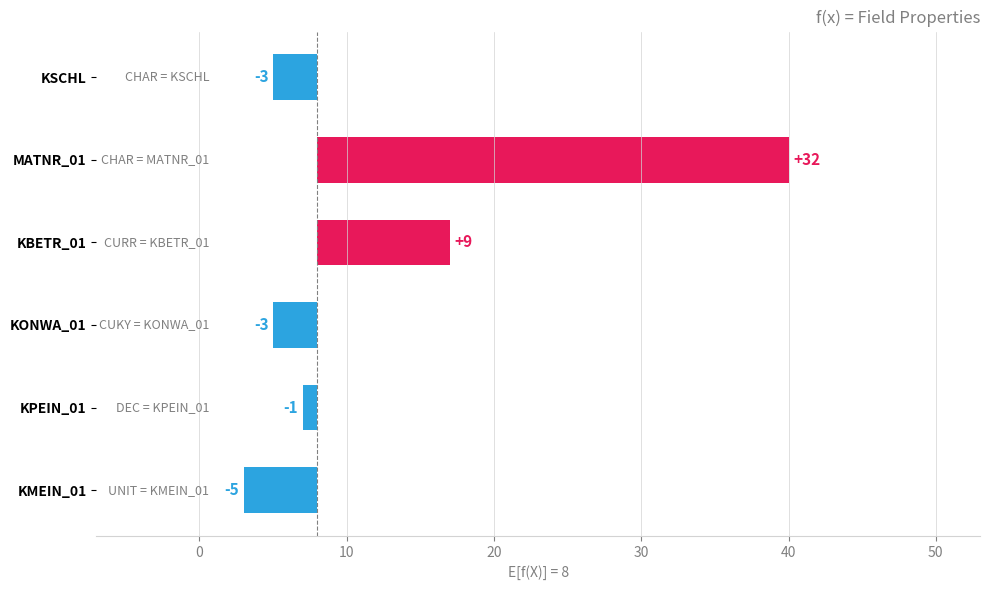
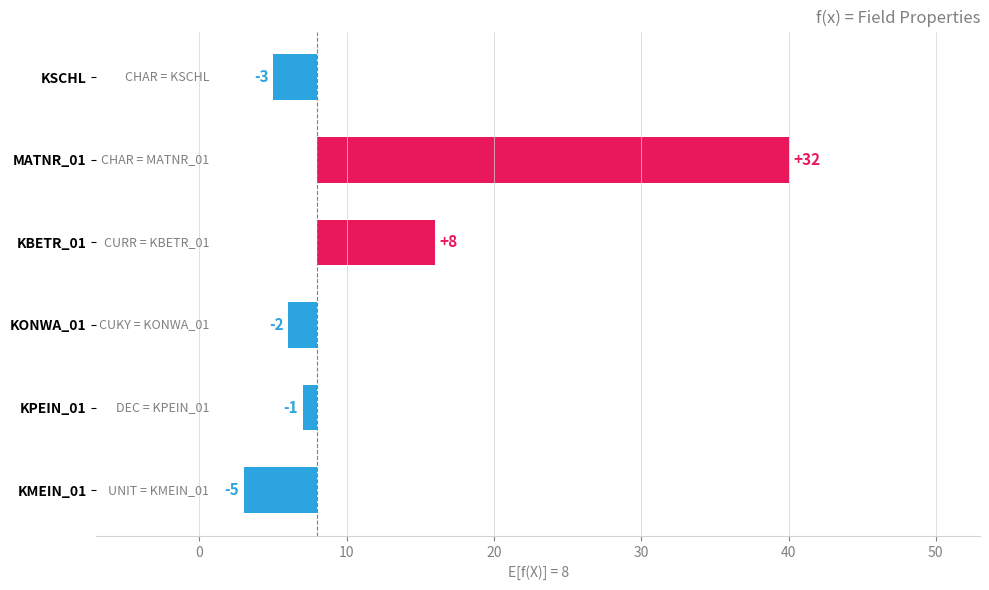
KBETR_01: +9 -> +8
KONWA_01: -3 -> -2
